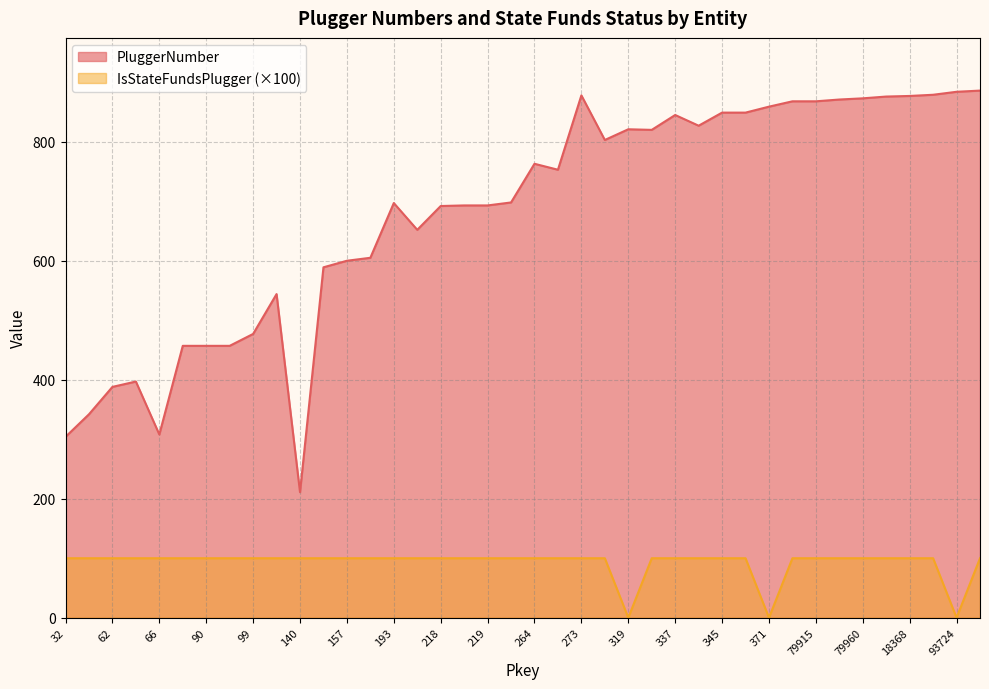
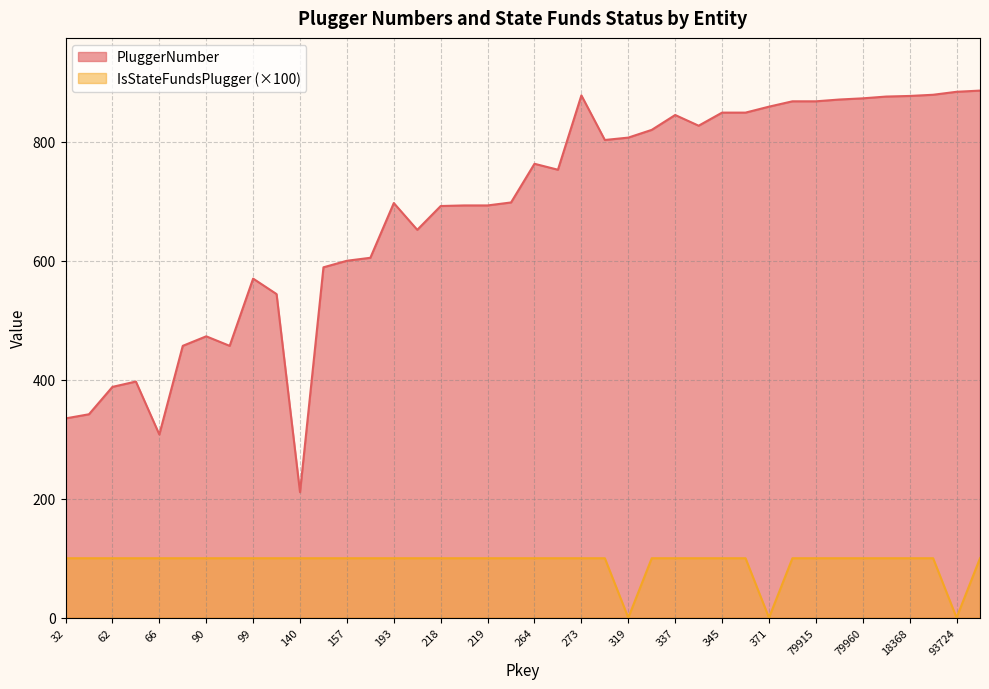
PluggerNumber, 32: 300 -> 340
PluggerNumber, 90: 460 -> 470
PluggerNumber, 99: 480 -> 570
PluggerNumber, 319: 820 -> 810
